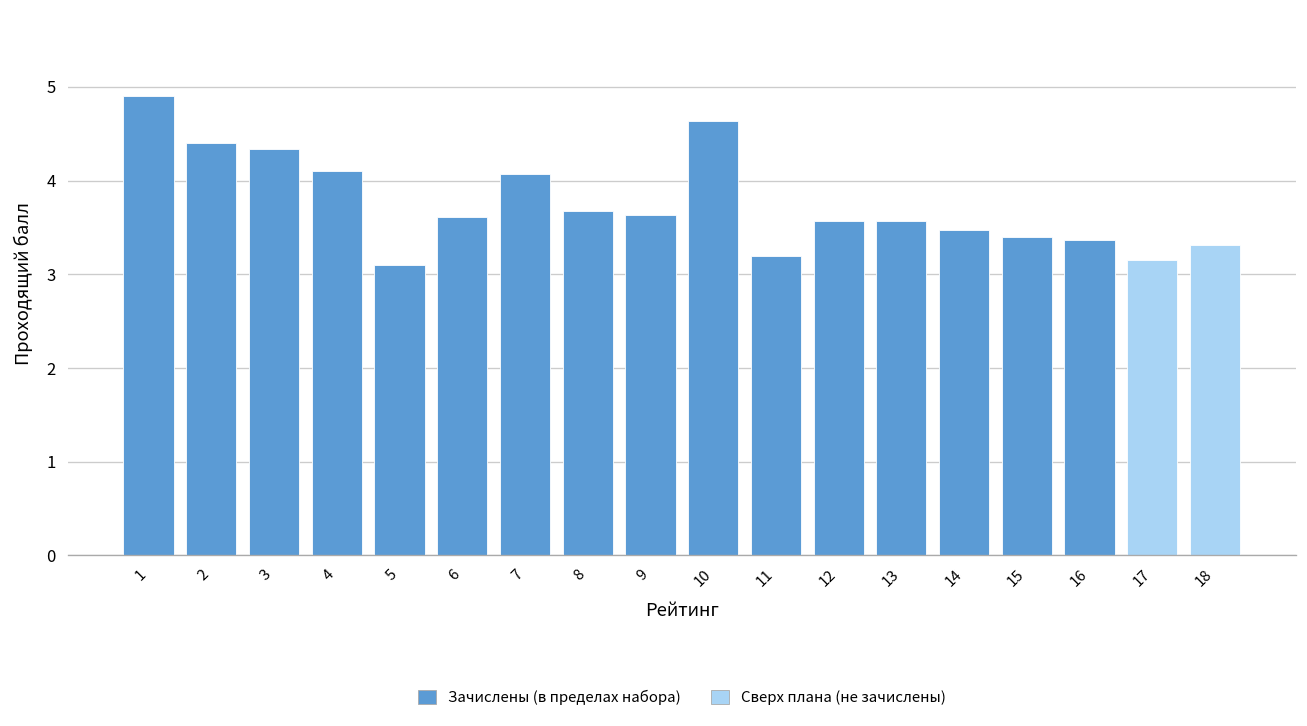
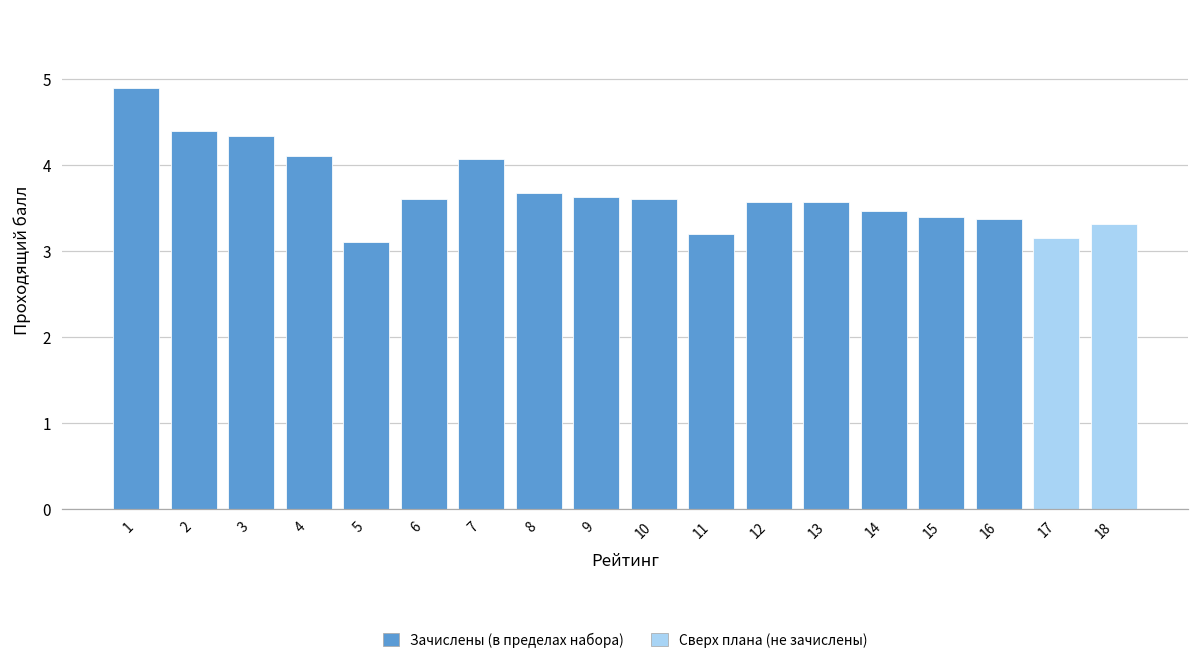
Зачислены (в пределах набора), 10: 4.6 -> 3.6
